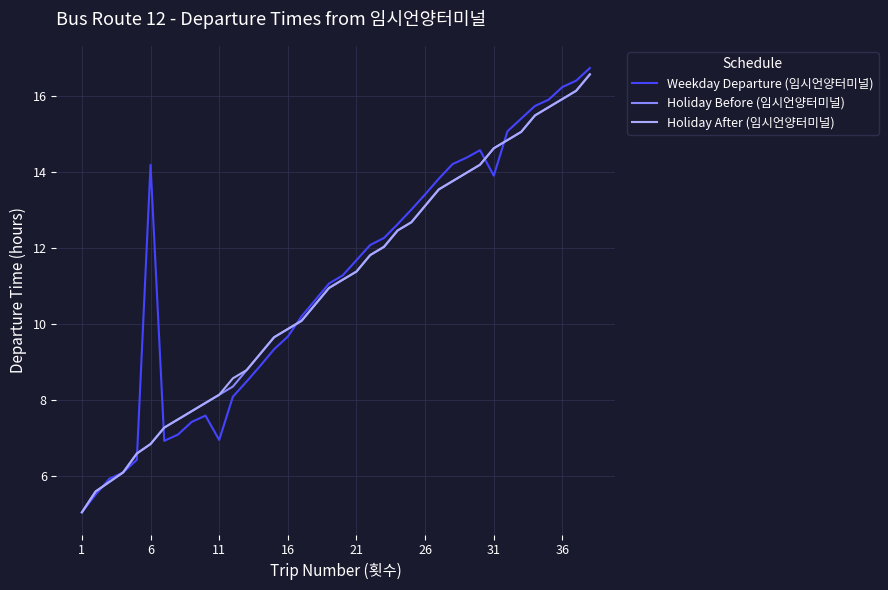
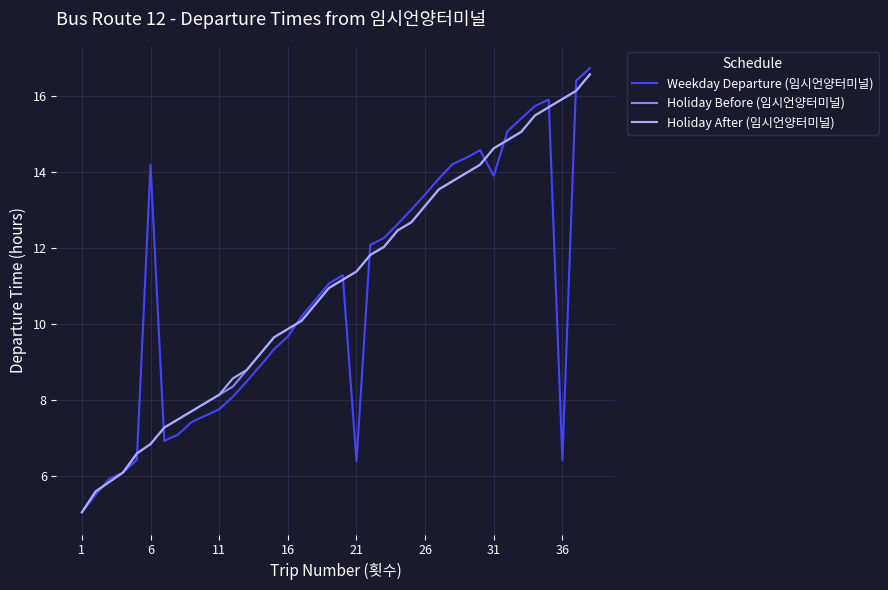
Weekday Departure (임시언양터미널), 11: 6.9 -> 7.8
Weekday Departure (임시언양터미널), 21: 11.7 -> 6.4
Weekday Departure (임시언양터미널), 36: 16.3 -> 6.4
